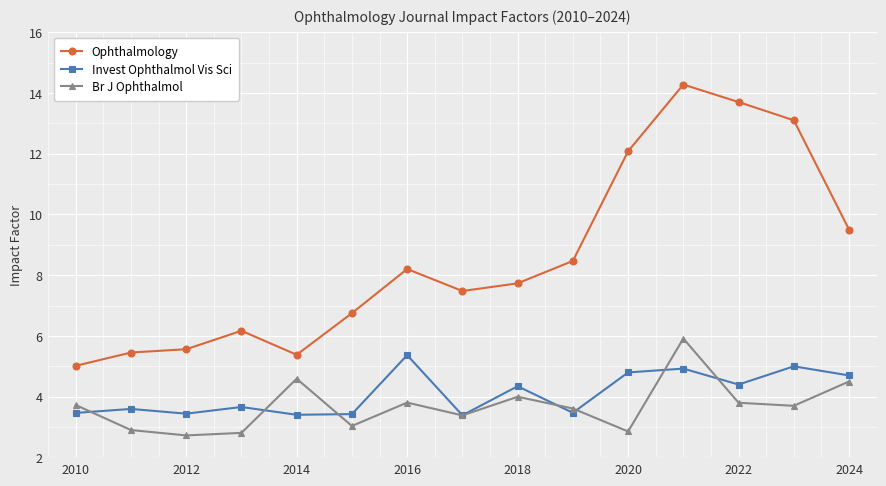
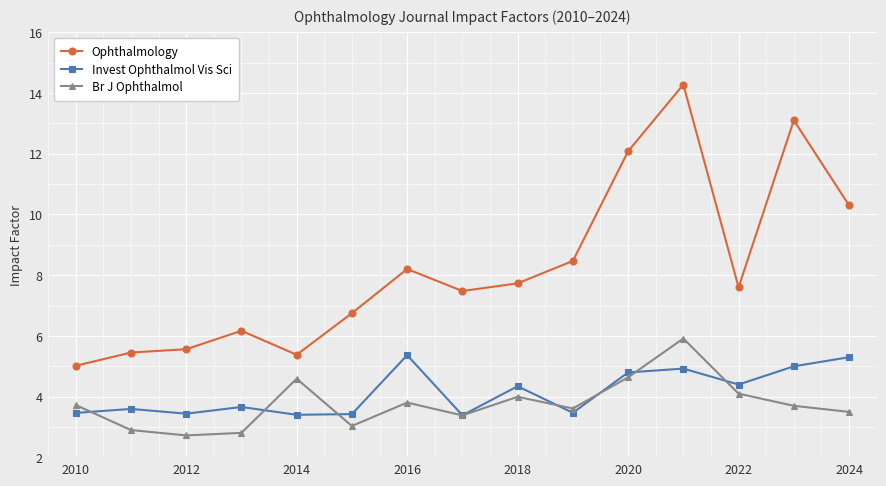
Br J Ophthalmol, 2020: 2.9 -> 4.6
Ophthalmology, 2022: 13.7 -> 7.6
Br J Ophthalmol, 2022: 3.8 -> 4.1
Ophthalmology, 2024: 9.5 -> 10.3
Invest Ophthalmol Vis Sci, 2024: 4.7 -> 5.3
Br J Ophthalmol, 2024: 4.5 -> 3.5
